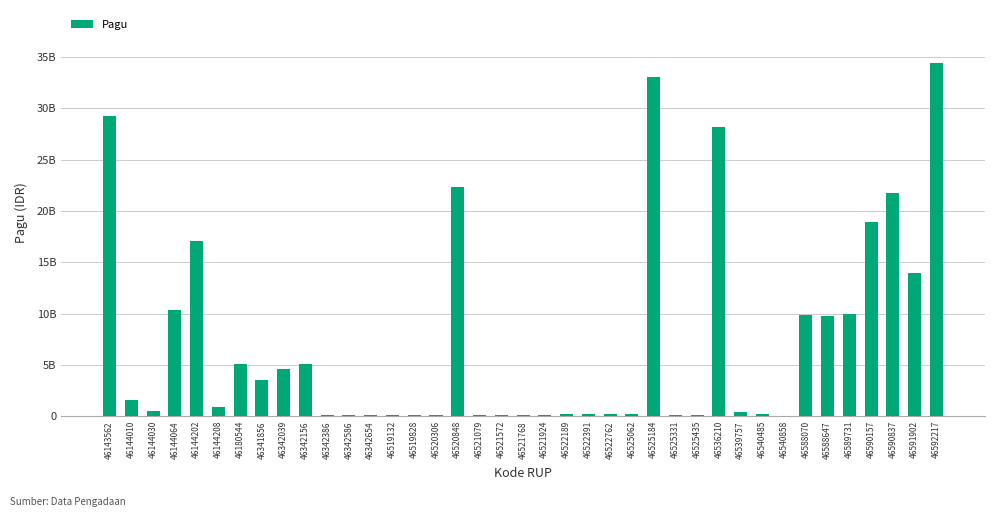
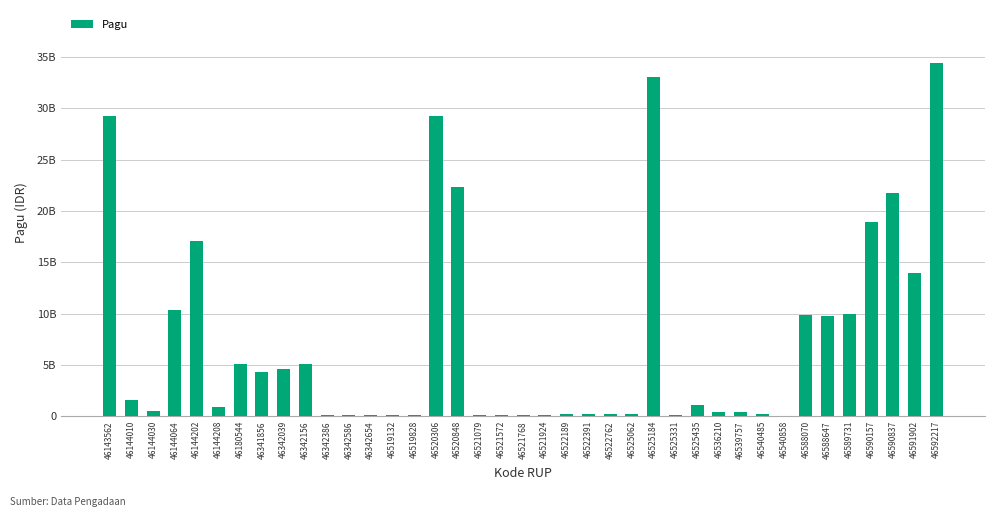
46341856: 3600000000 -> 4400000000
46520306: 200000000 -> 29300000000
46525435: 200000000 -> 1100000000
46536210: 28200000000 -> 400000000
